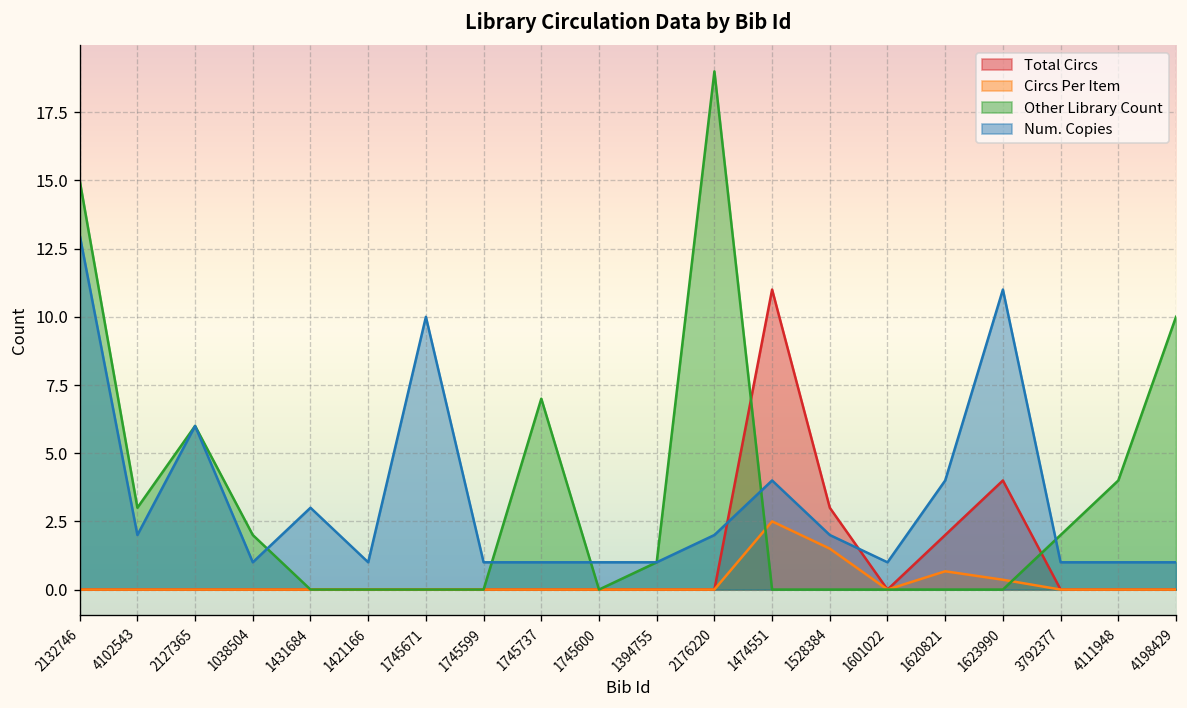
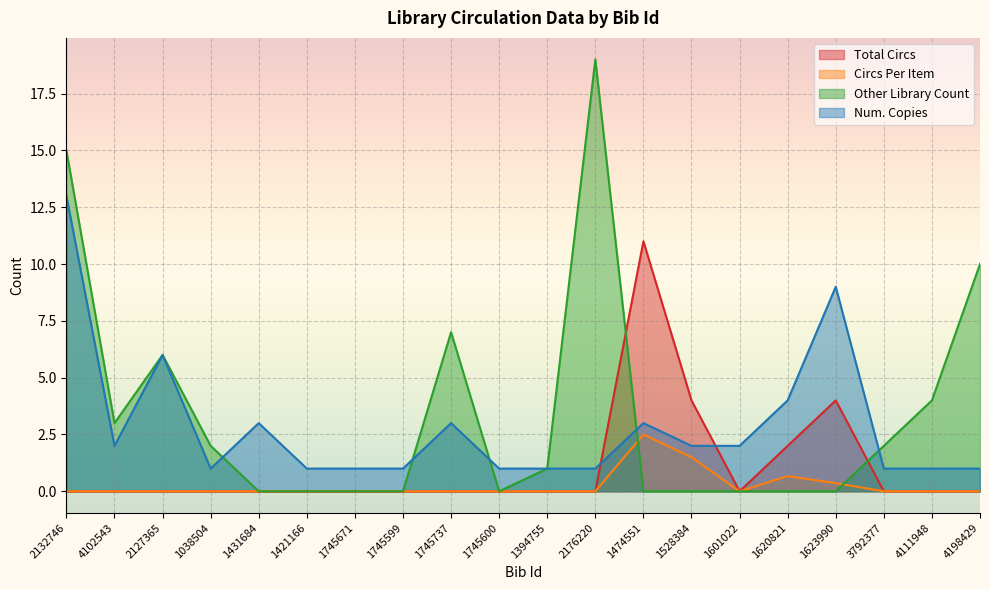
Num. Copies, 1745671: 10 -> 1
Num. Copies, 1745737: 1 -> 3
Num. Copies, 2176220: 2 -> 1
Num. Copies, 1474551: 4 -> 3
Total Circs, 1528384: 3 -> 4
Num. Copies, 1601022: 1 -> 2
Num. Copies, 1623990: 11 -> 9
